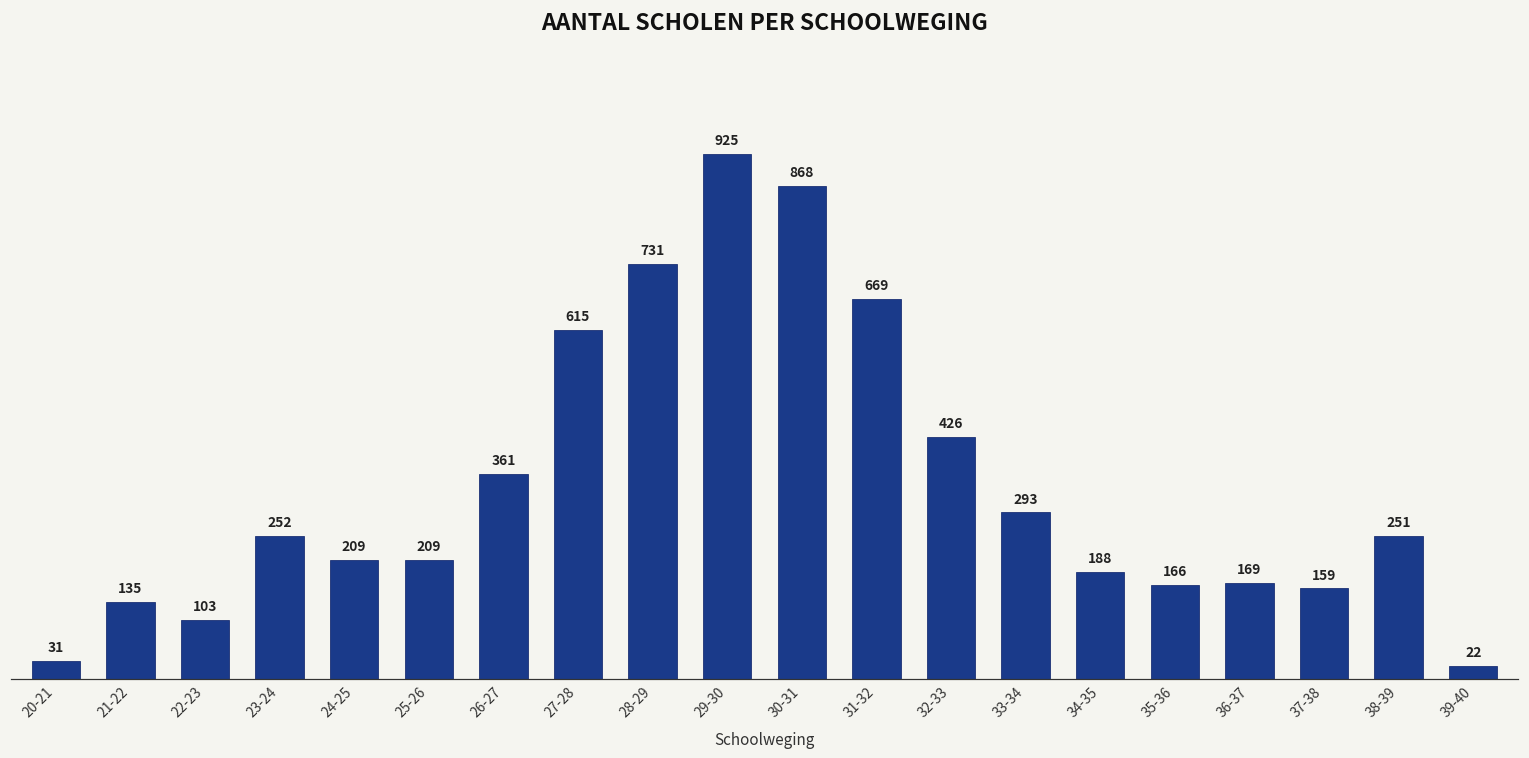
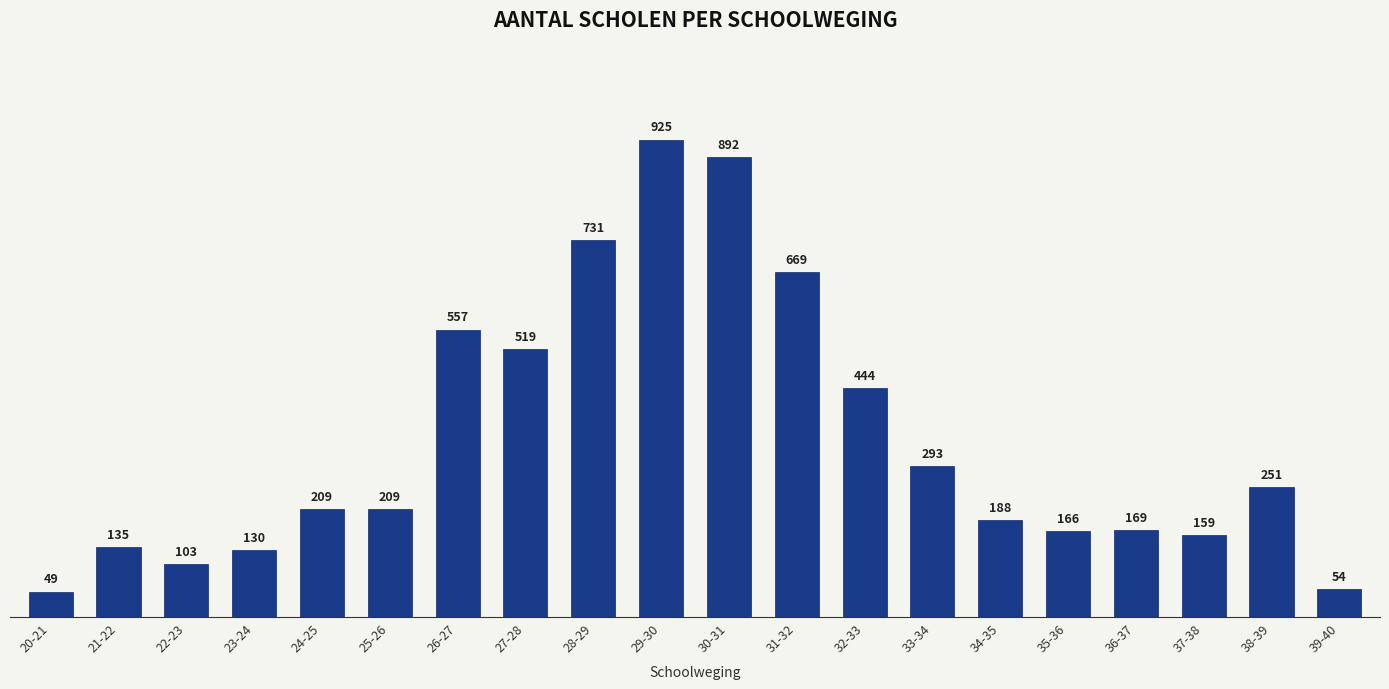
20-21: 31 -> 49
23-24: 252 -> 130
26-27: 361 -> 557
27-28: 615 -> 519
30-31: 868 -> 892
32-33: 426 -> 444
39-40: 22 -> 54
